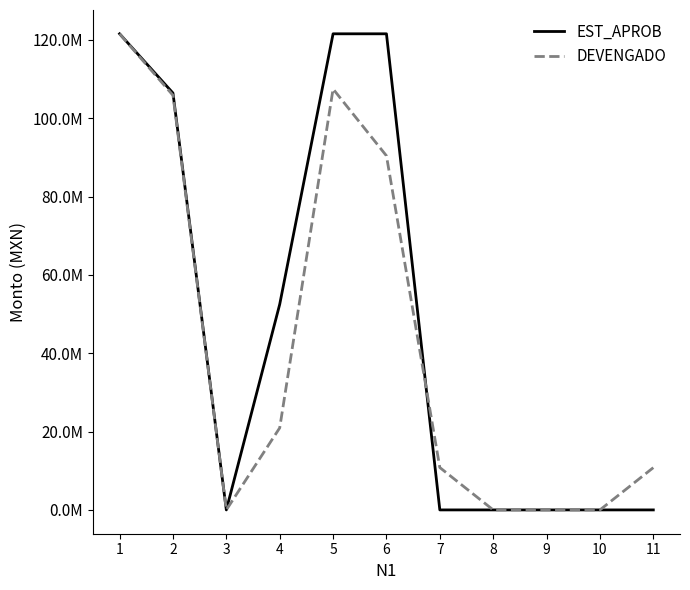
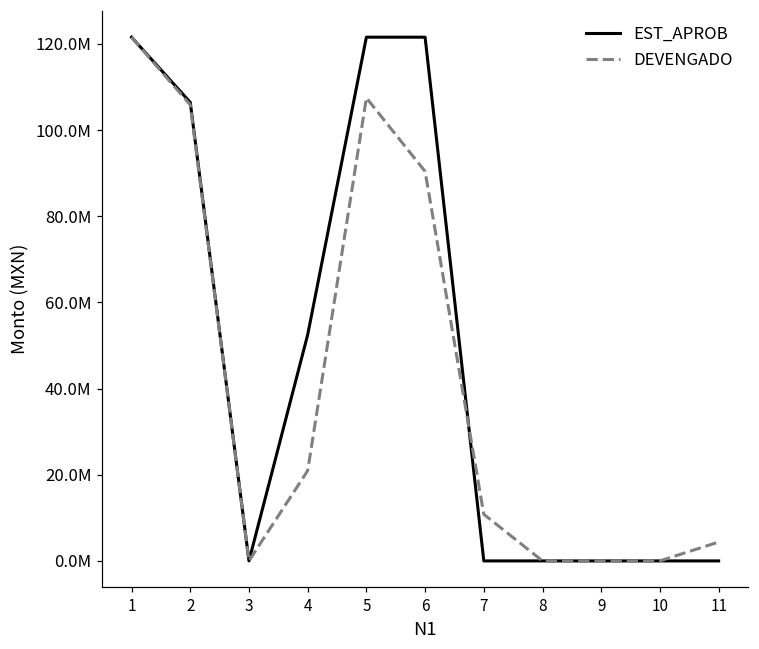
DEVENGADO, 11: 11000000 -> 4000000
